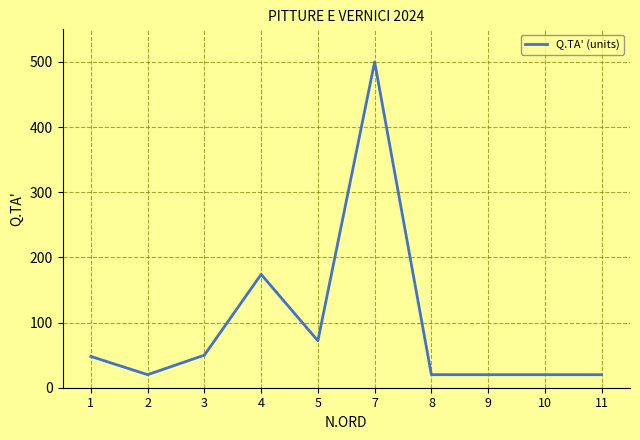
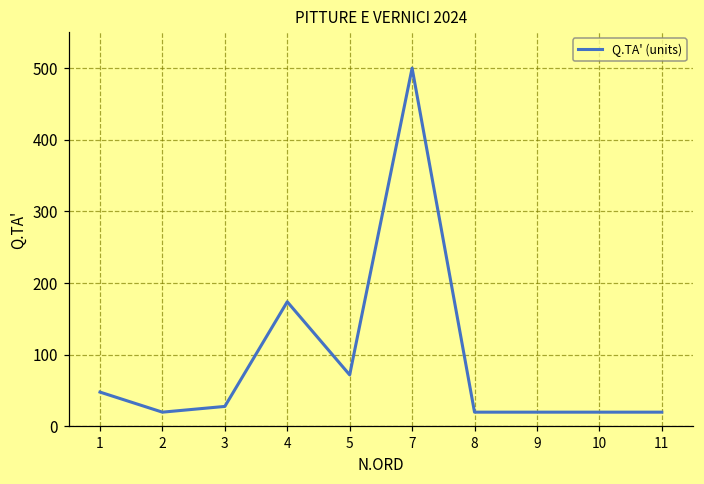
3: 50 -> 30
